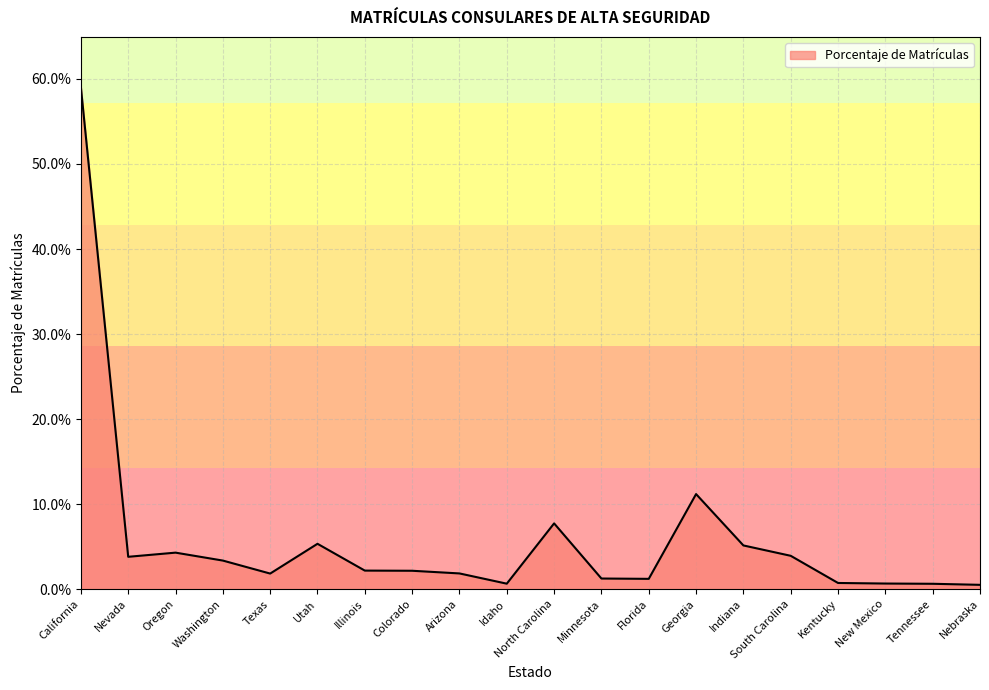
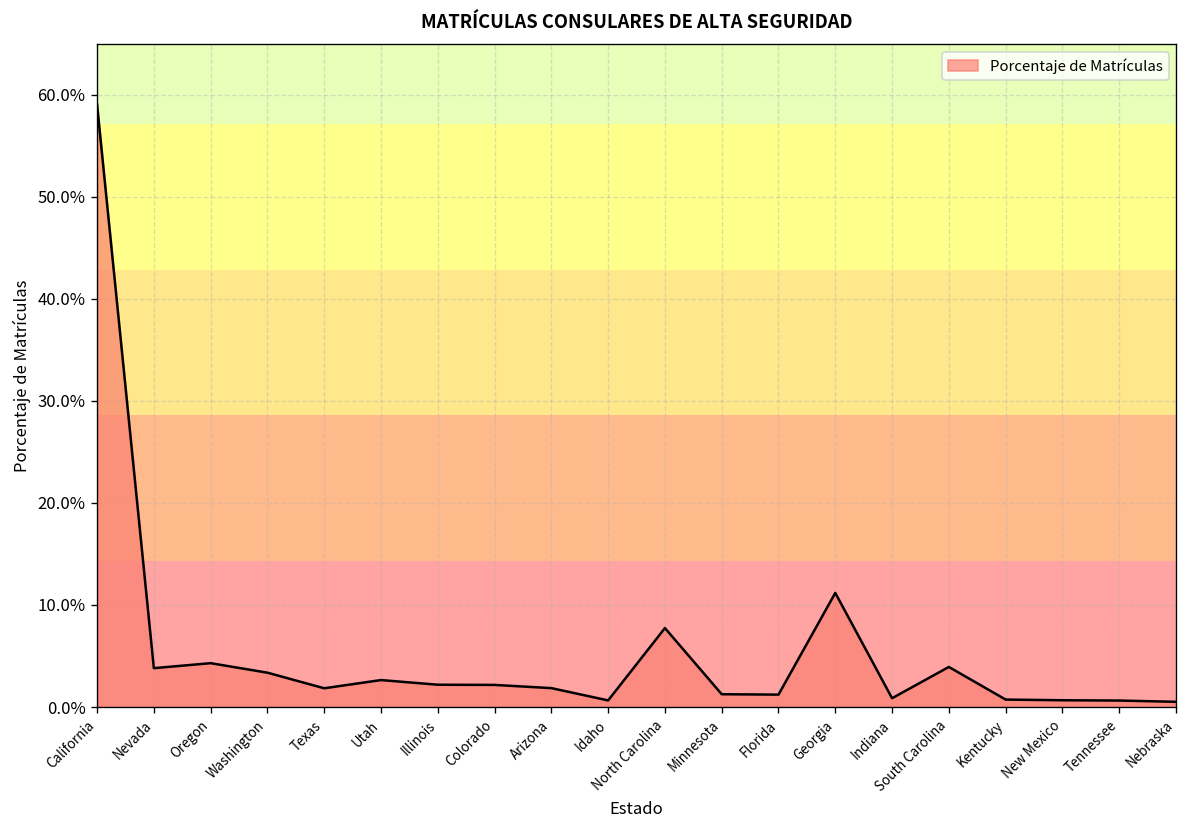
Utah: 5% -> 3%
Indiana: 5% -> 1%
